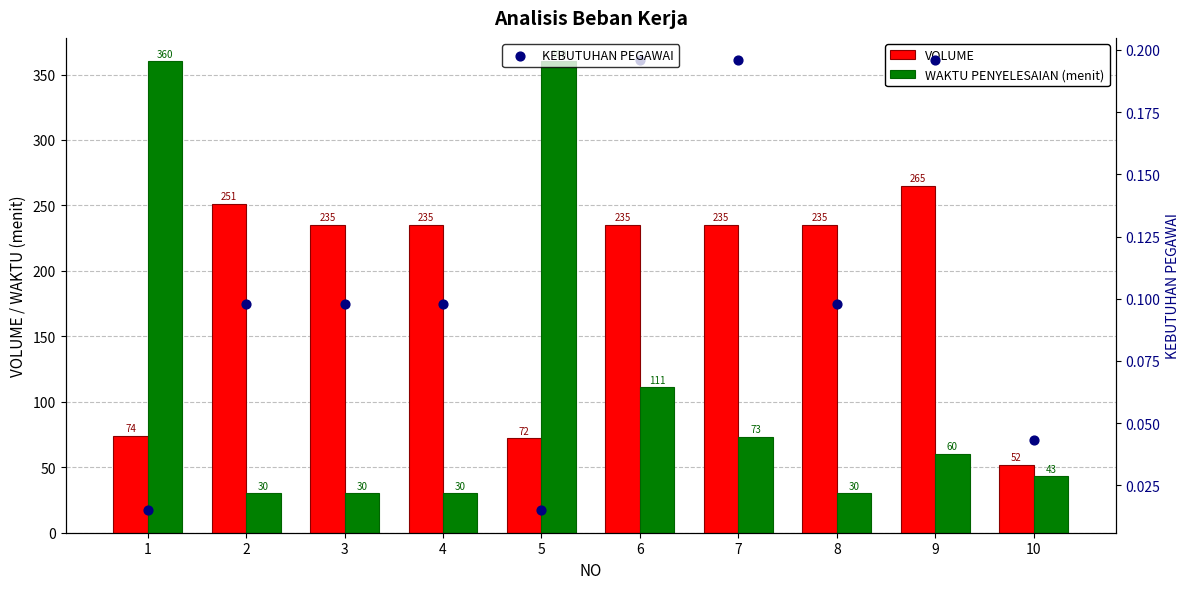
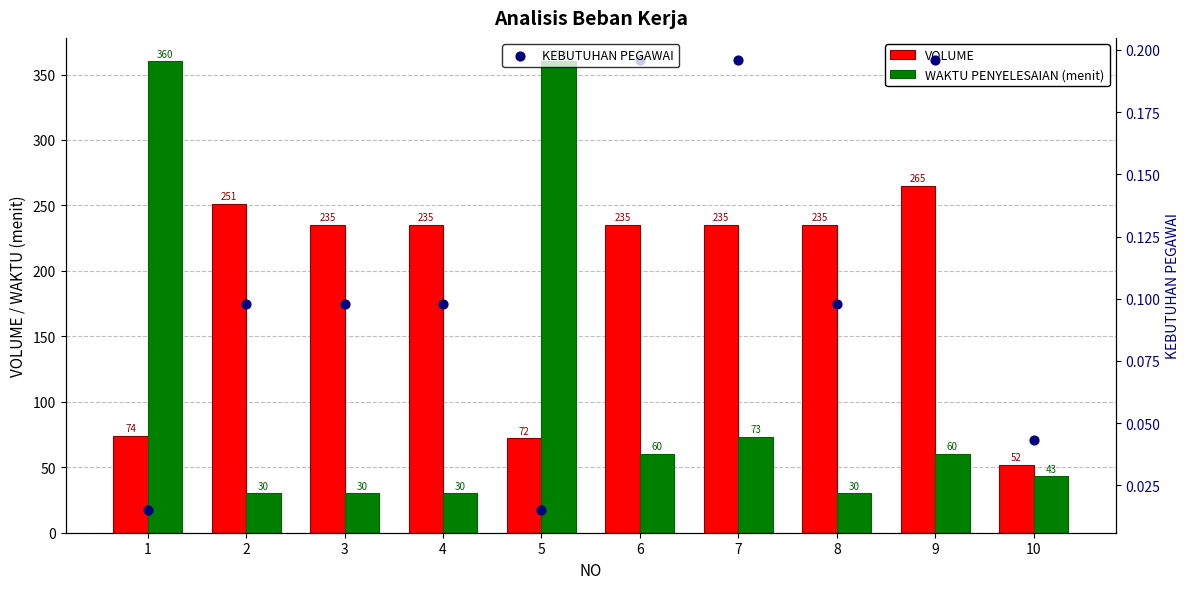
WAKTU PENYELESAIAN (menit), 6: 111 -> 60
